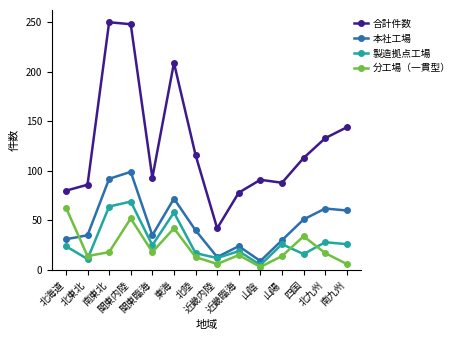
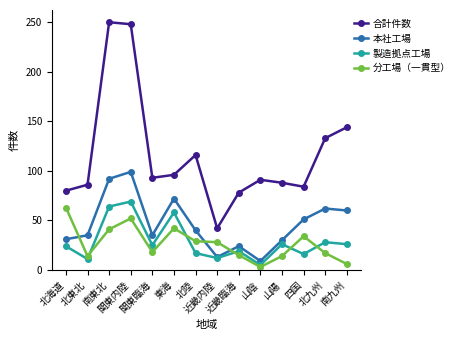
分工場（一貫型）, 南東北: 20 -> 40
合計件数, 東海: 210 -> 100
分工場（一貫型）, 北陸: 10 -> 30
分工場（一貫型）, 近畿内陸: 10 -> 30
合計件数, 四国: 110 -> 80
